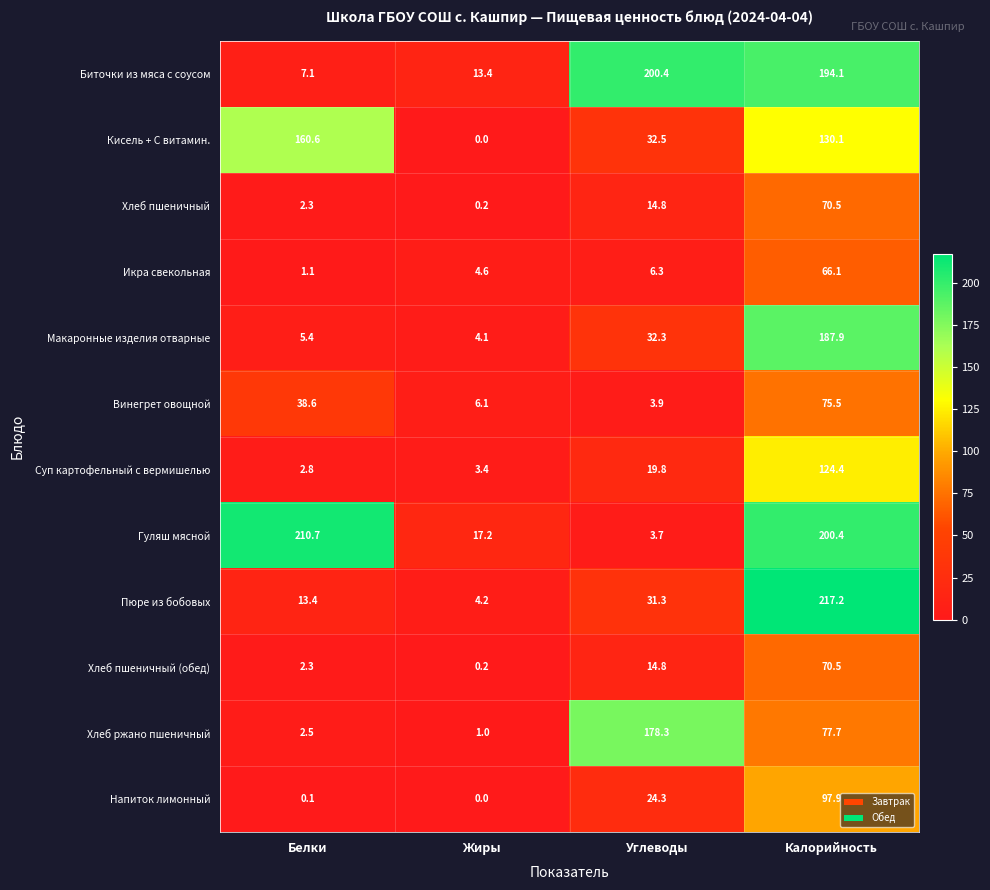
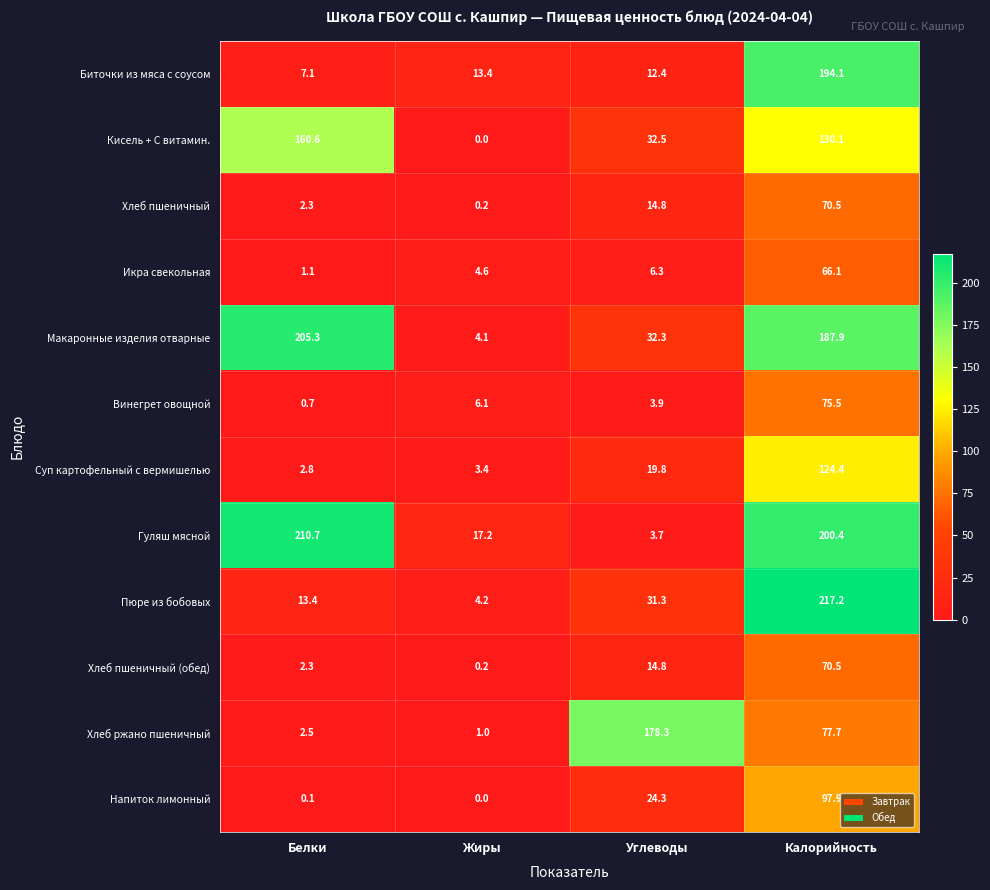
Биточки из мяса с соусом, Углеводы: 200.4 -> 12.4
Макаронные изделия отварные, Белки: 5.4 -> 205.3
Винегрет овощной, Белки: 38.6 -> 0.7
